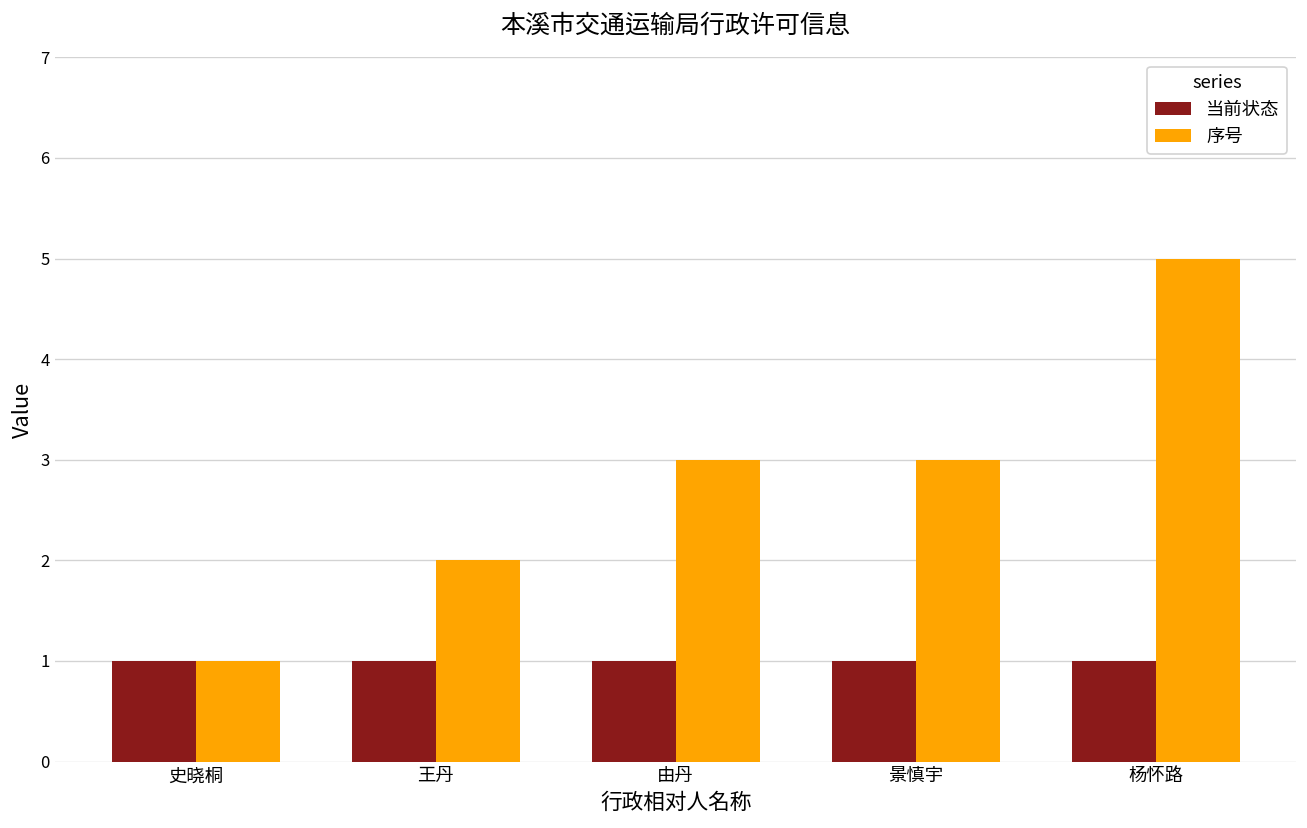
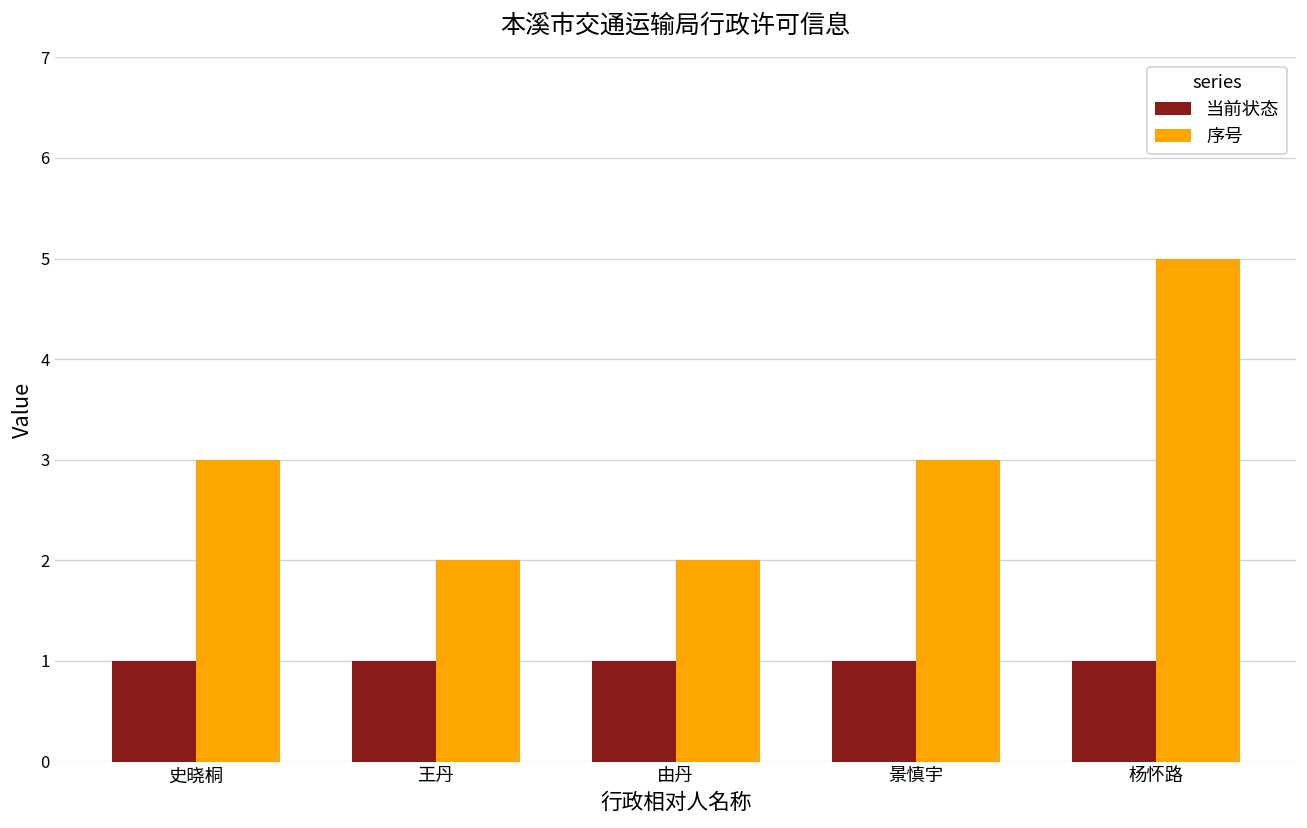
序号, 史晓桐: 1 -> 3
序号, 由丹: 3 -> 2
